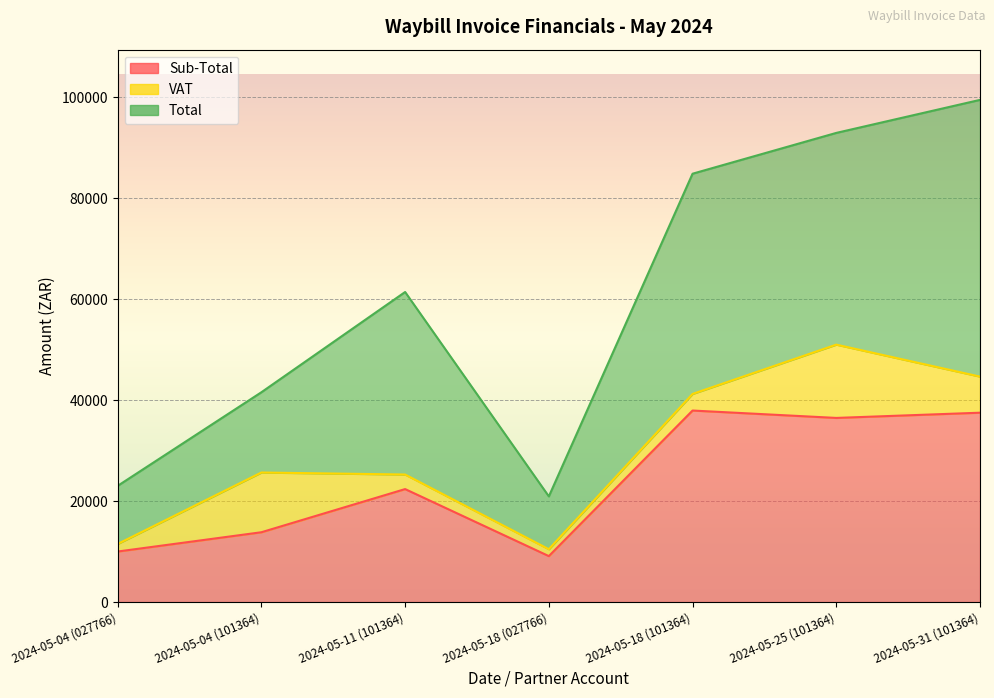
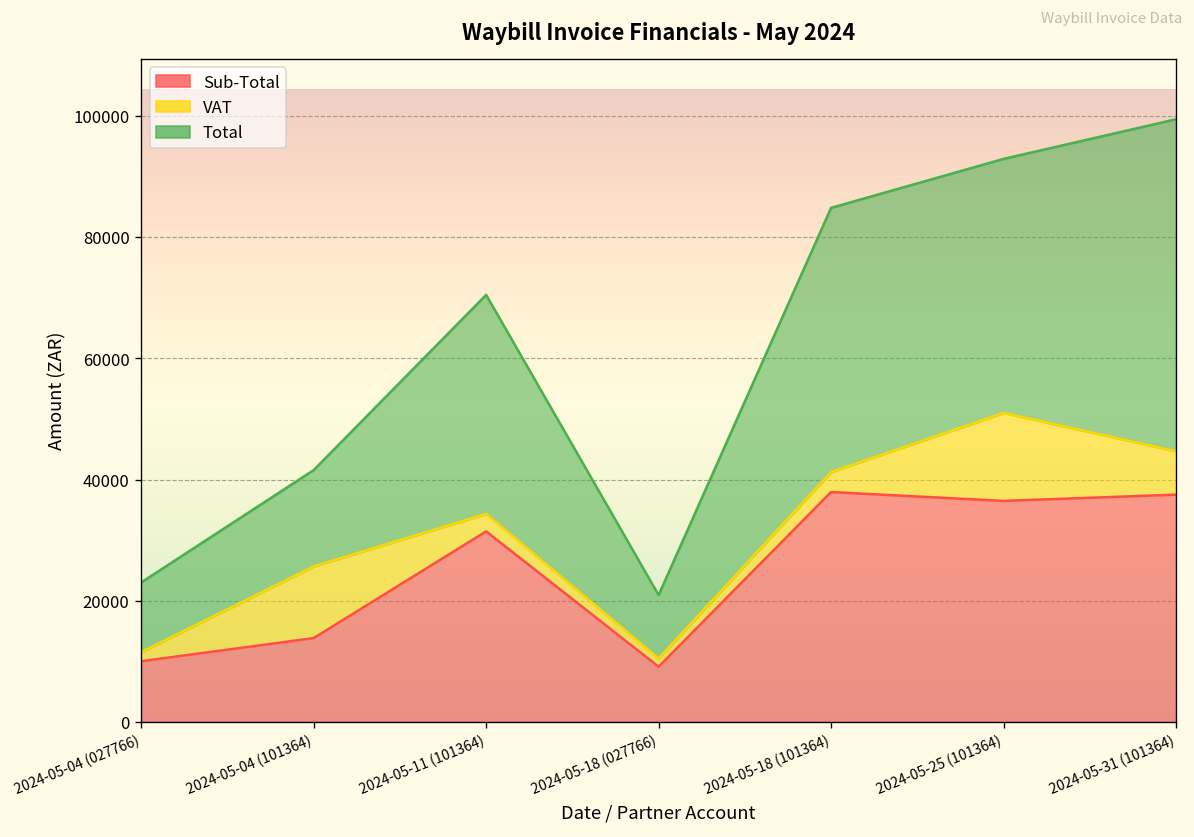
Sub-Total, 2024-05-11 (101364): 22000 -> 31000
